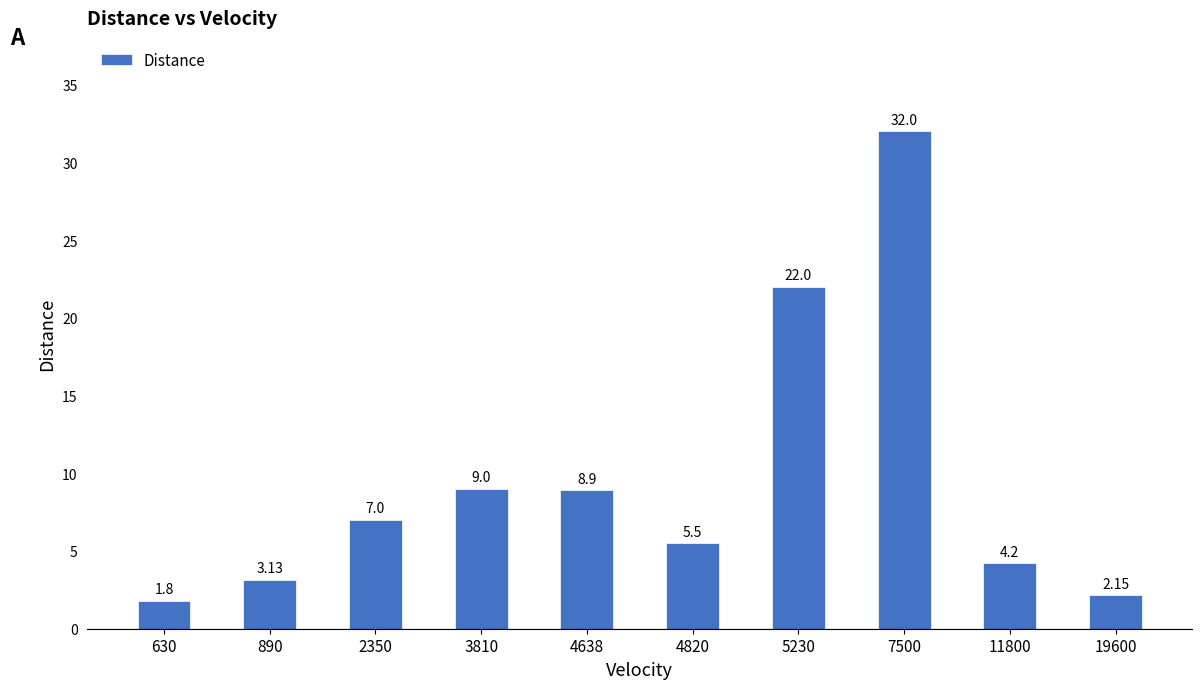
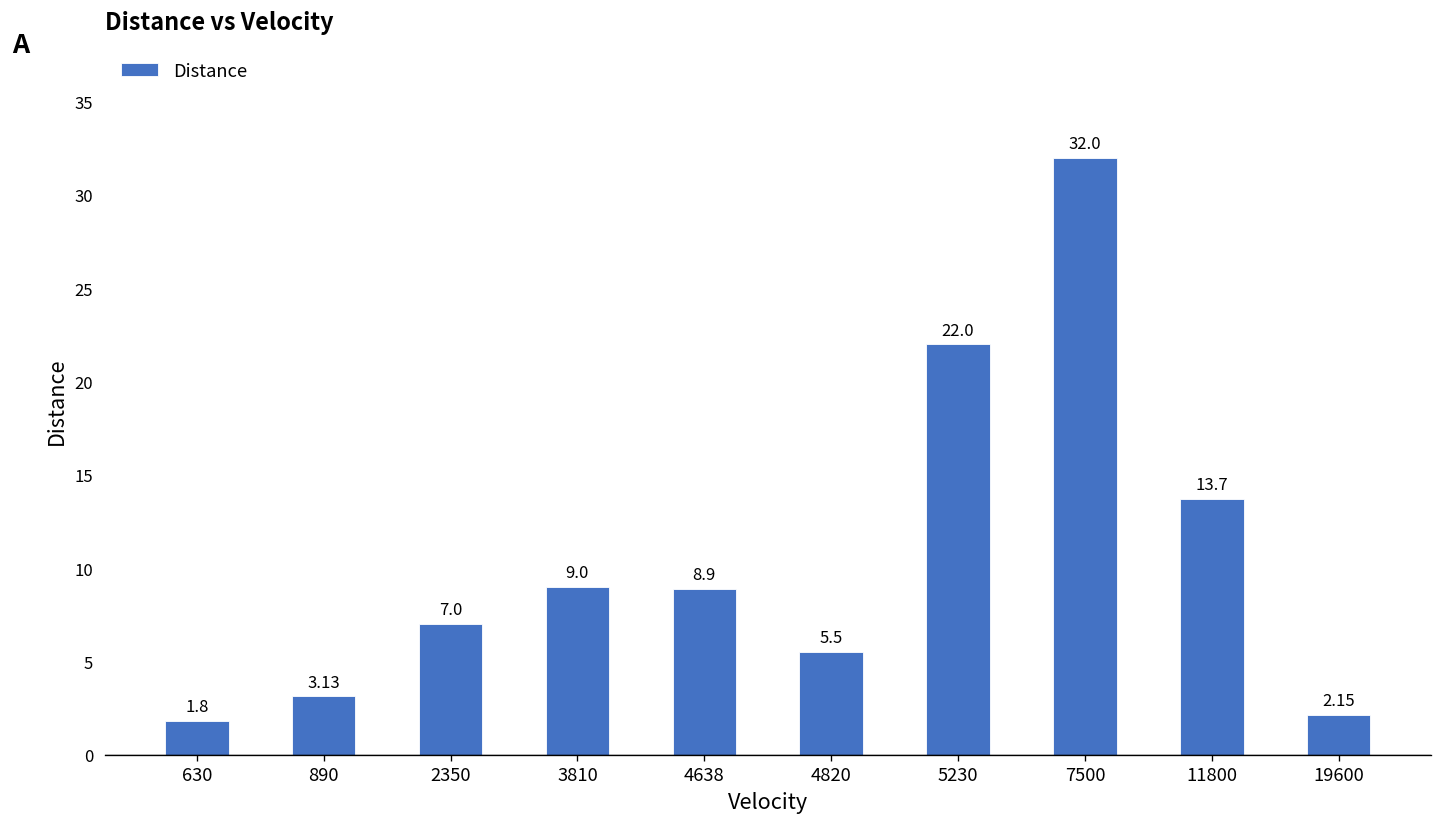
11800: 4.2 -> 13.7
